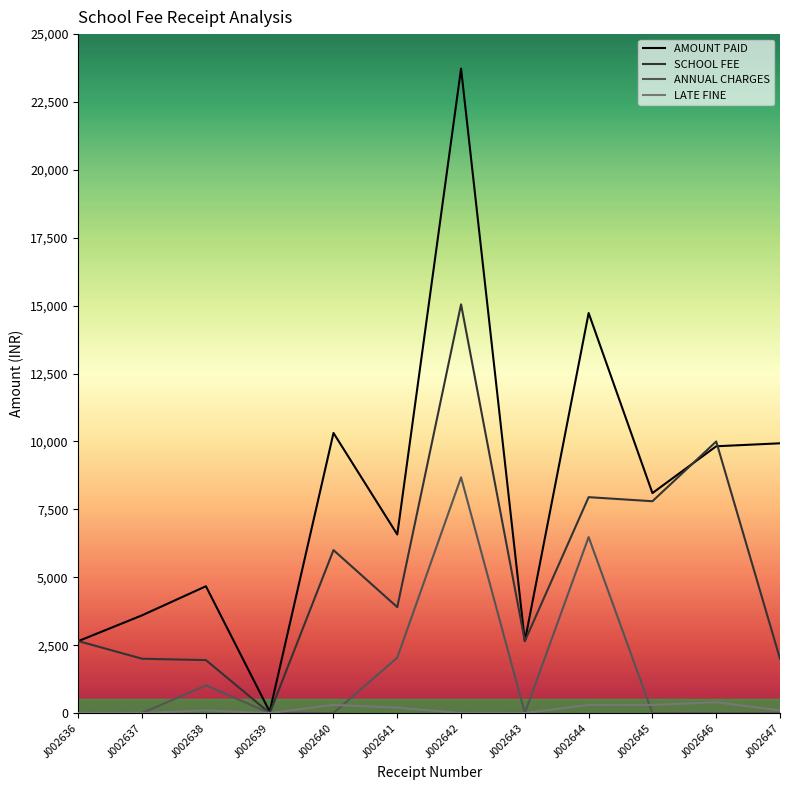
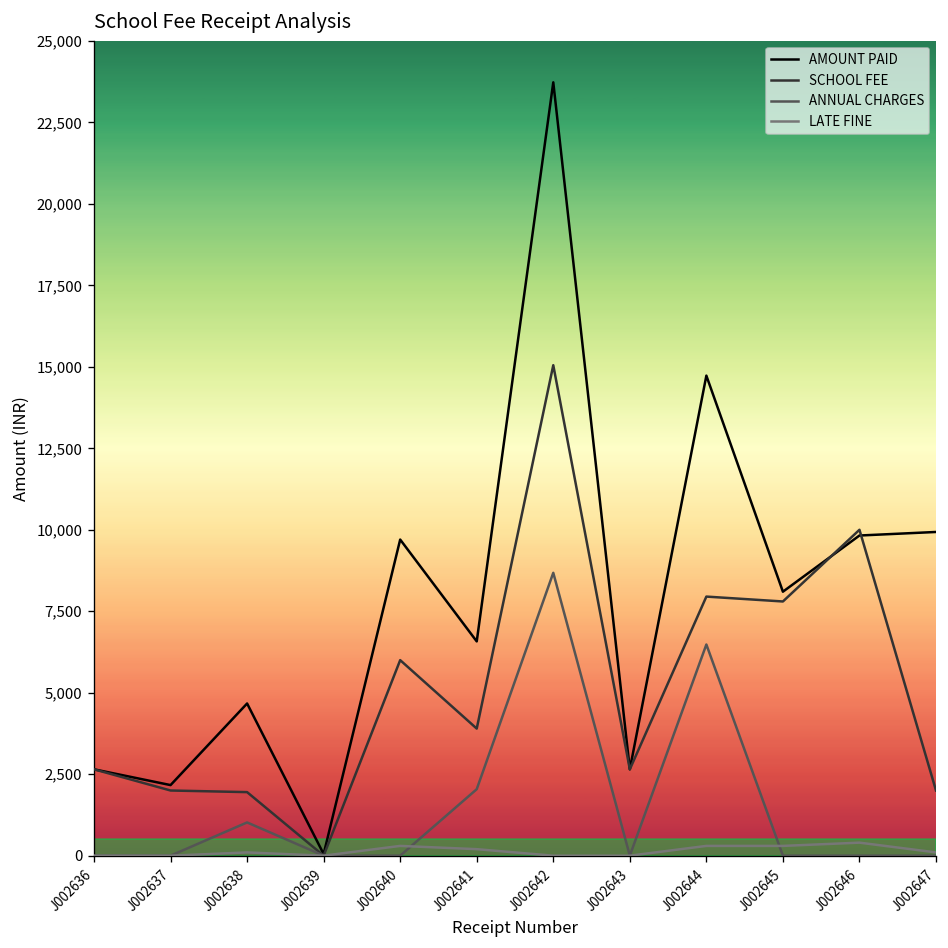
AMOUNT PAID, J002637: 3,600 -> 2,200
AMOUNT PAID, J002640: 10,300 -> 9,700
